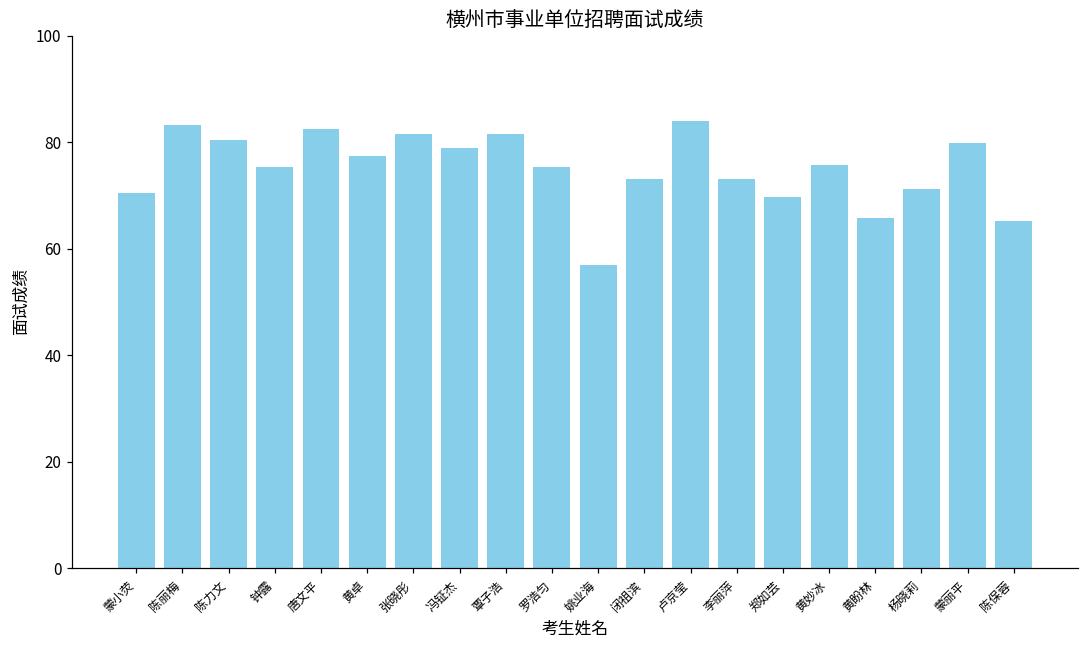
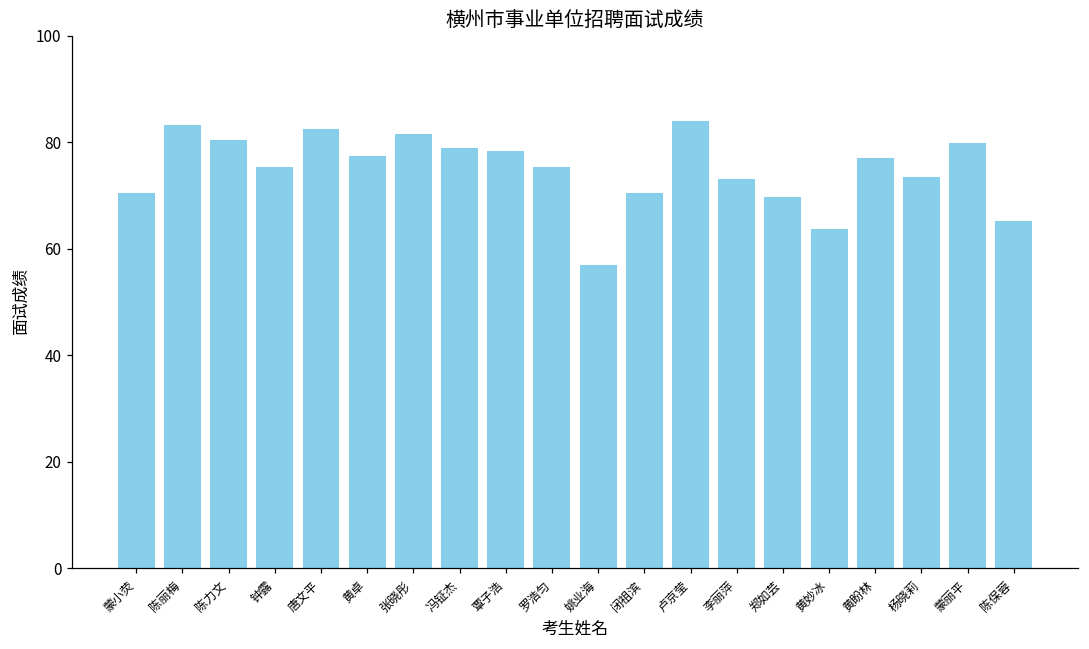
覃子浩: 82 -> 78
闭祖滨: 73 -> 71
黄妙冰: 76 -> 64
黄盼林: 66 -> 77
杨晓莉: 71 -> 74
